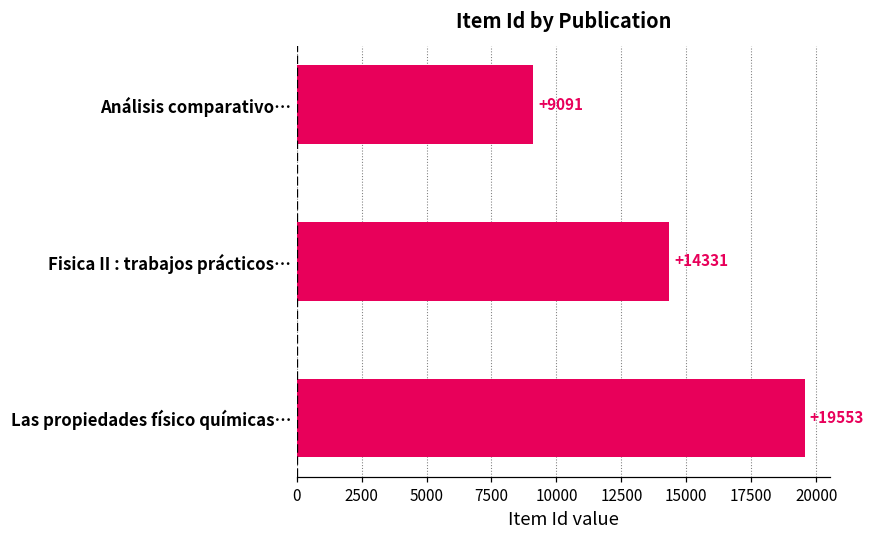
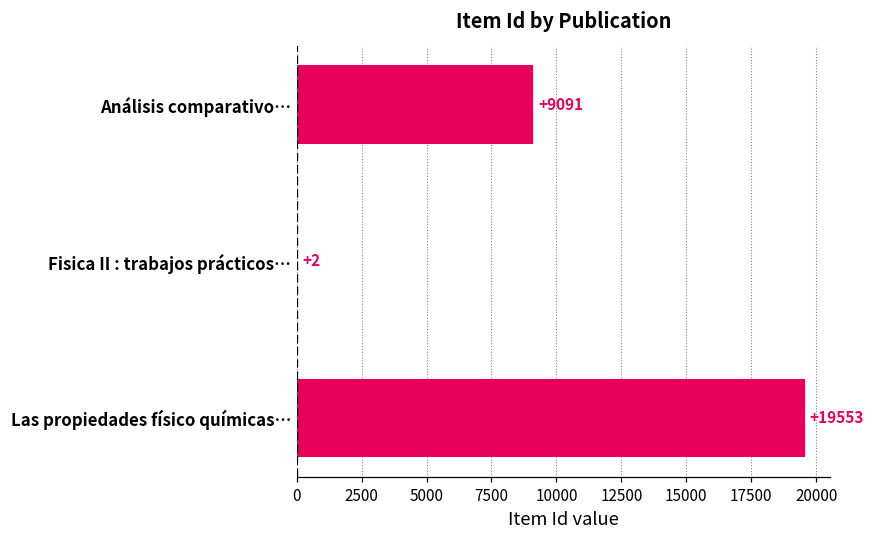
Fisica II : trabajos prácticos…: +14331 -> +2
